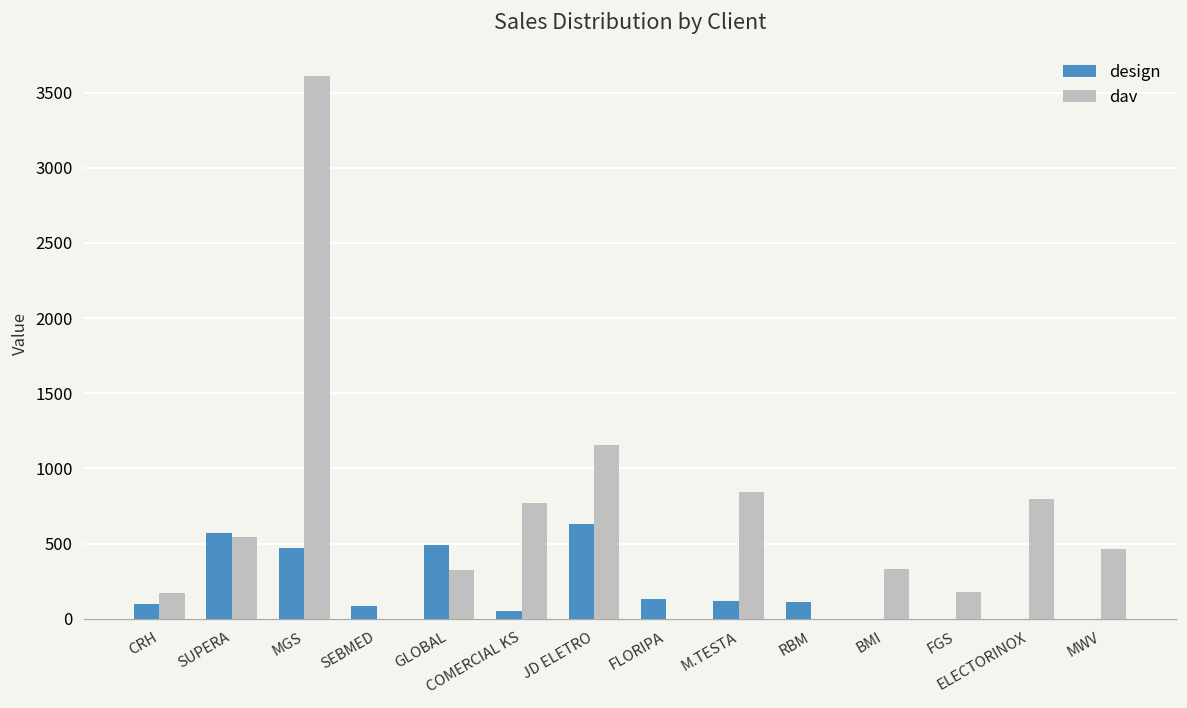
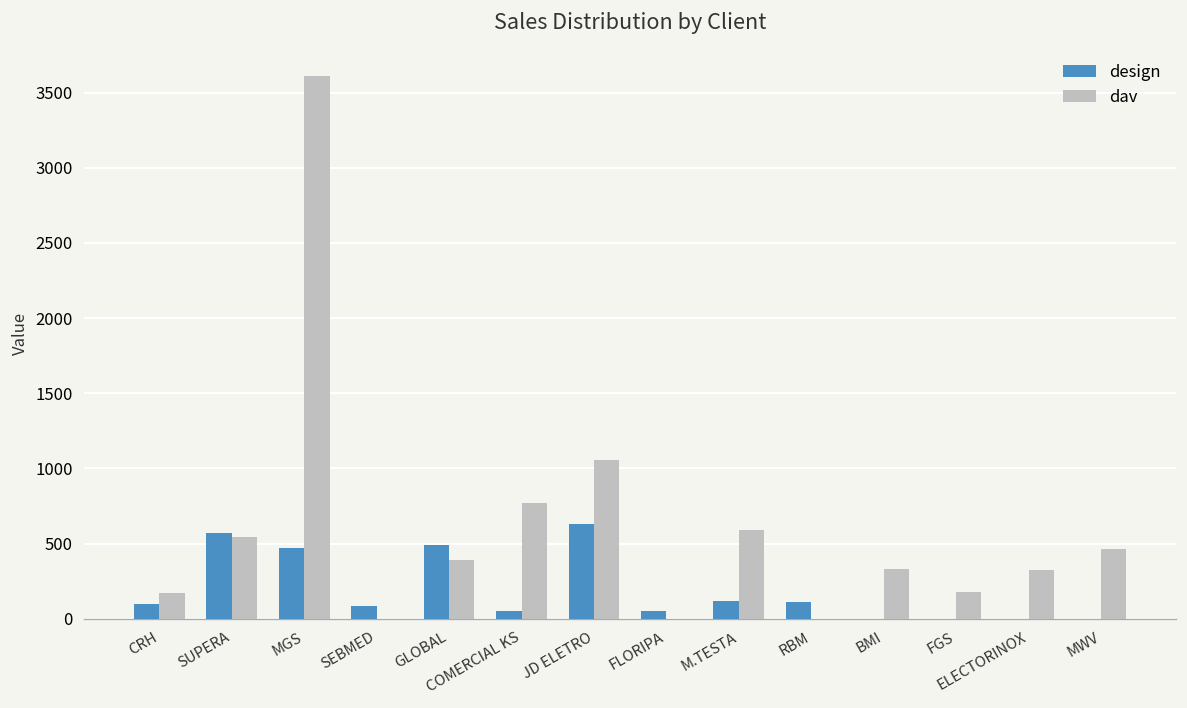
dav, GLOBAL: 320 -> 390
dav, JD ELETRO: 1160 -> 1060
design, FLORIPA: 130 -> 50
dav, M.TESTA: 840 -> 590
dav, ELECTORINOX: 800 -> 320
